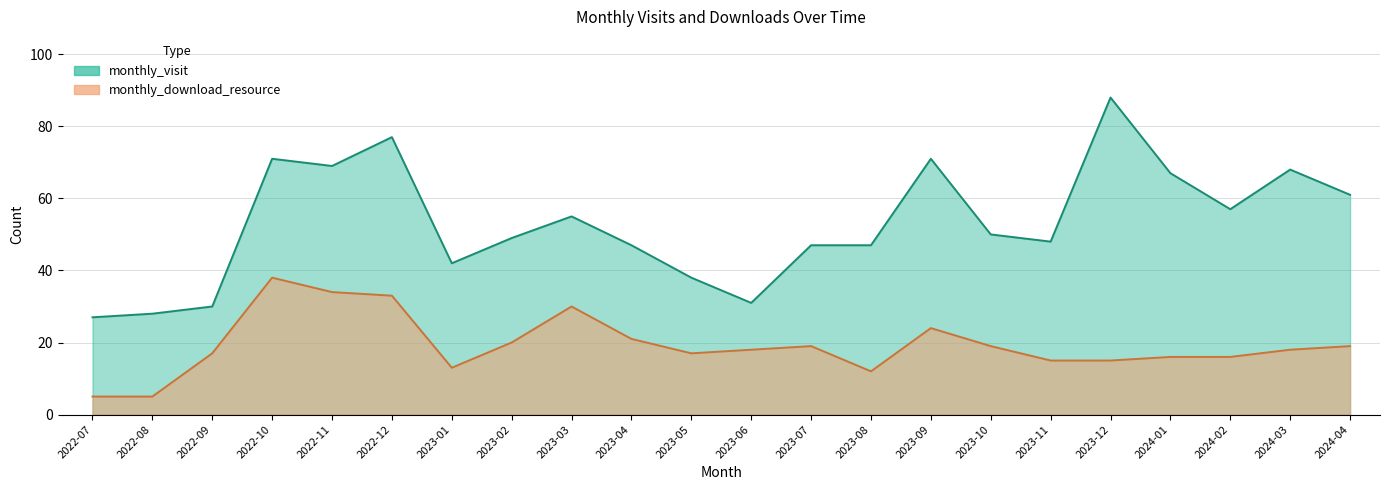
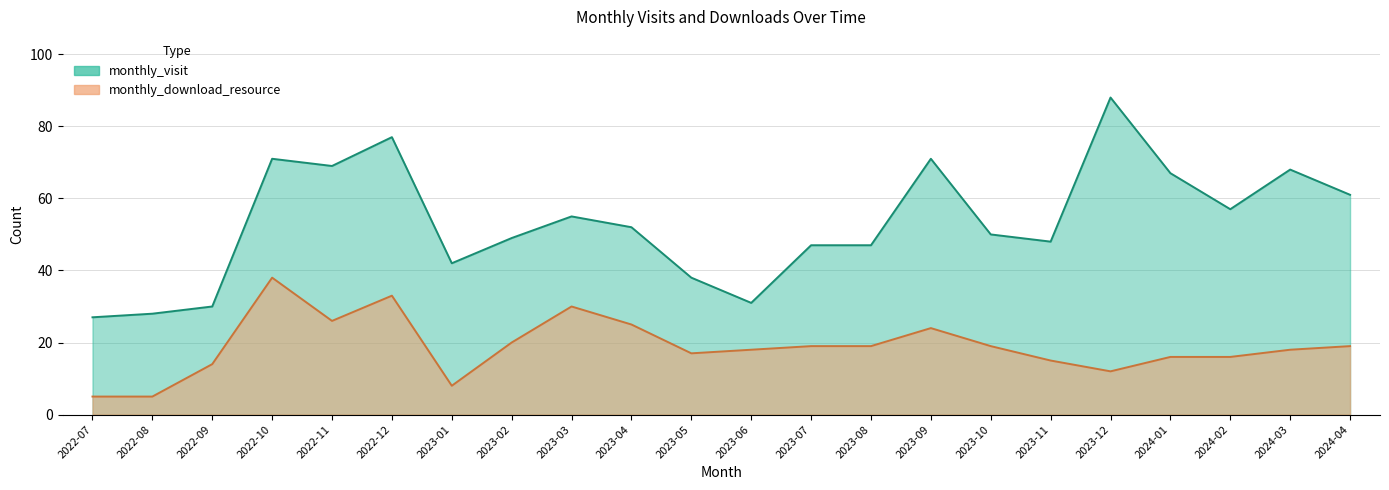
monthly_download_resource, 2022-09: 17 -> 14
monthly_download_resource, 2022-11: 34 -> 26
monthly_download_resource, 2023-01: 13 -> 8
monthly_visit, 2023-04: 47 -> 52
monthly_download_resource, 2023-04: 21 -> 25
monthly_download_resource, 2023-08: 12 -> 19
monthly_download_resource, 2023-12: 15 -> 12
